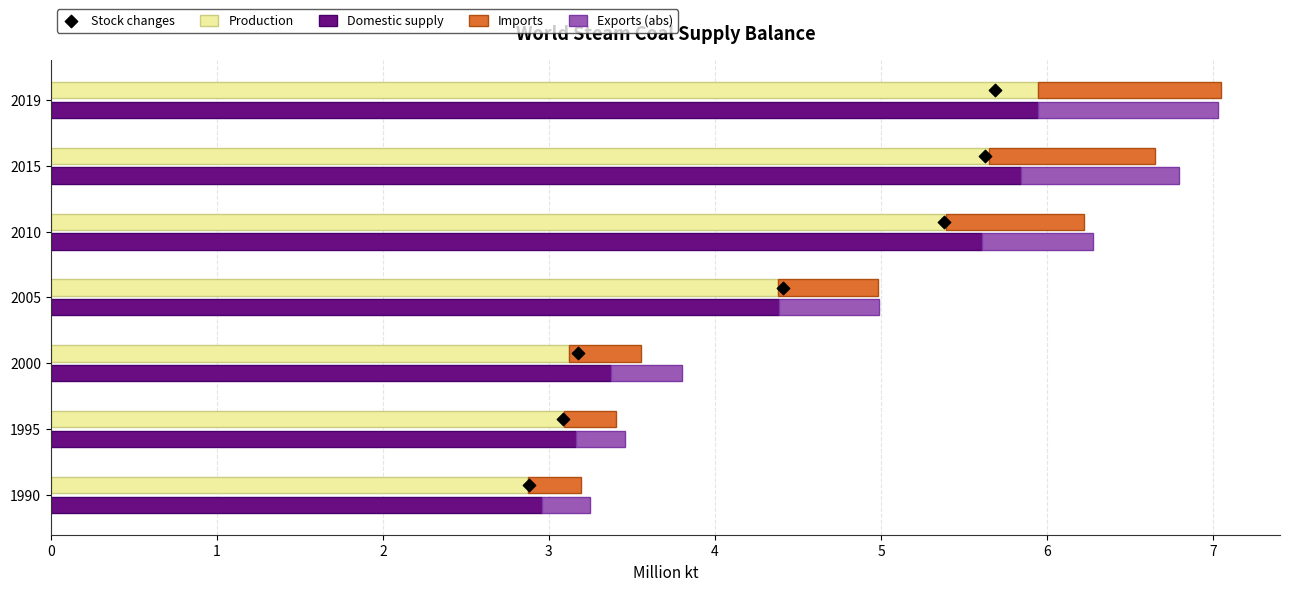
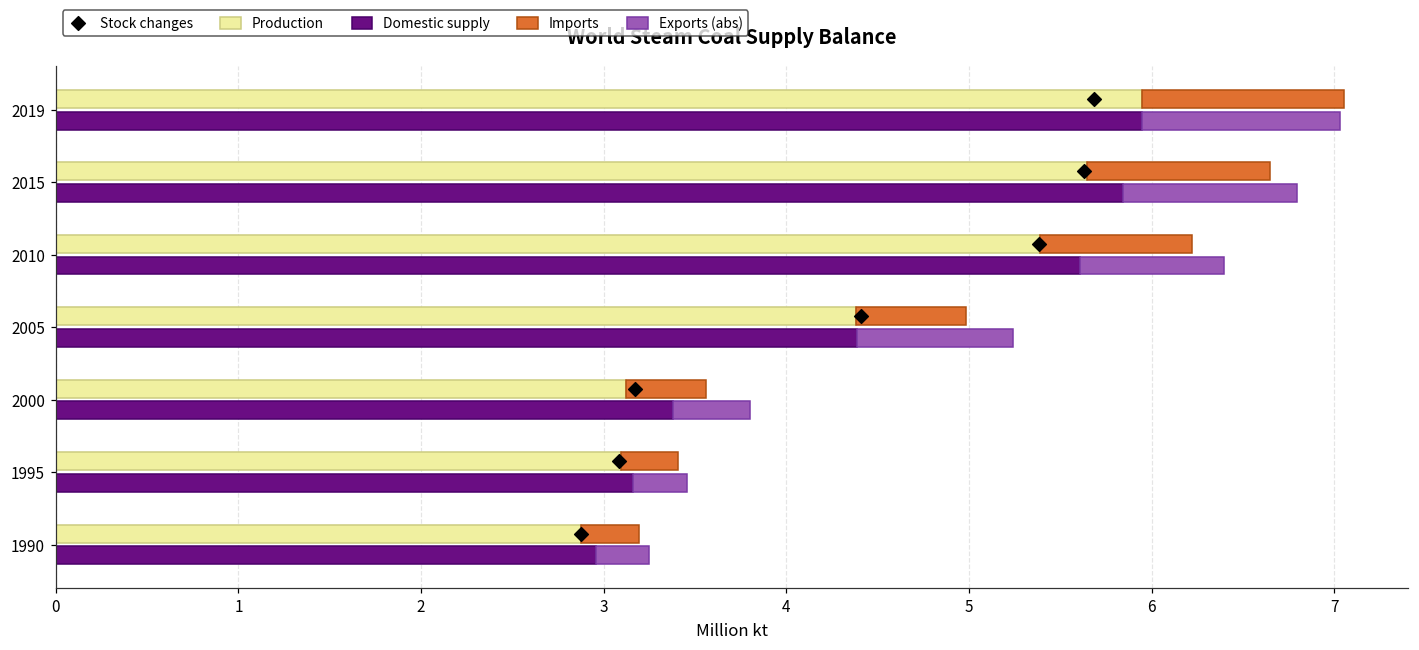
Exports (abs), 2010: 0.67 -> 0.79
Exports (abs), 2005: 0.60 -> 0.85
